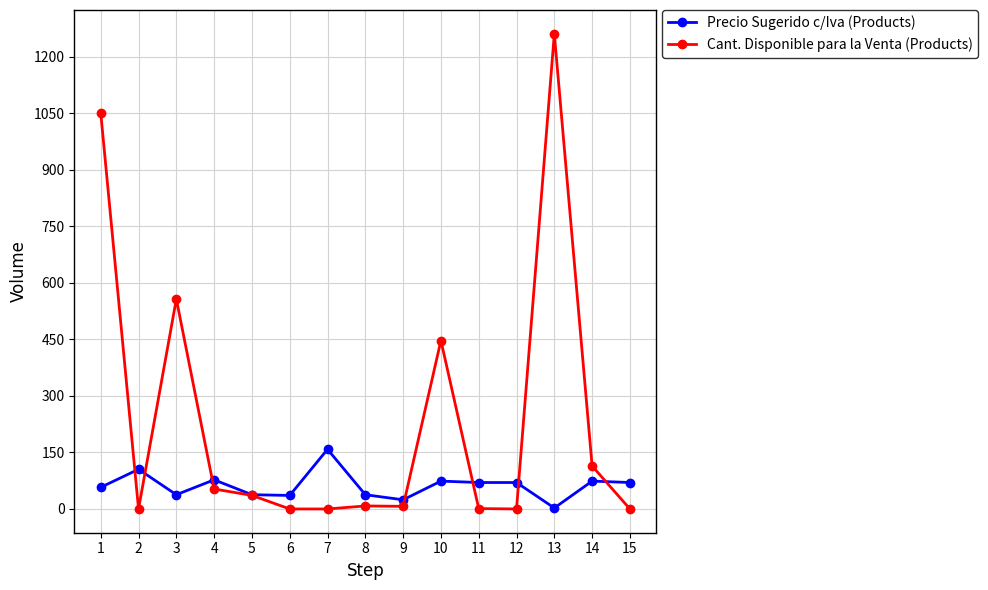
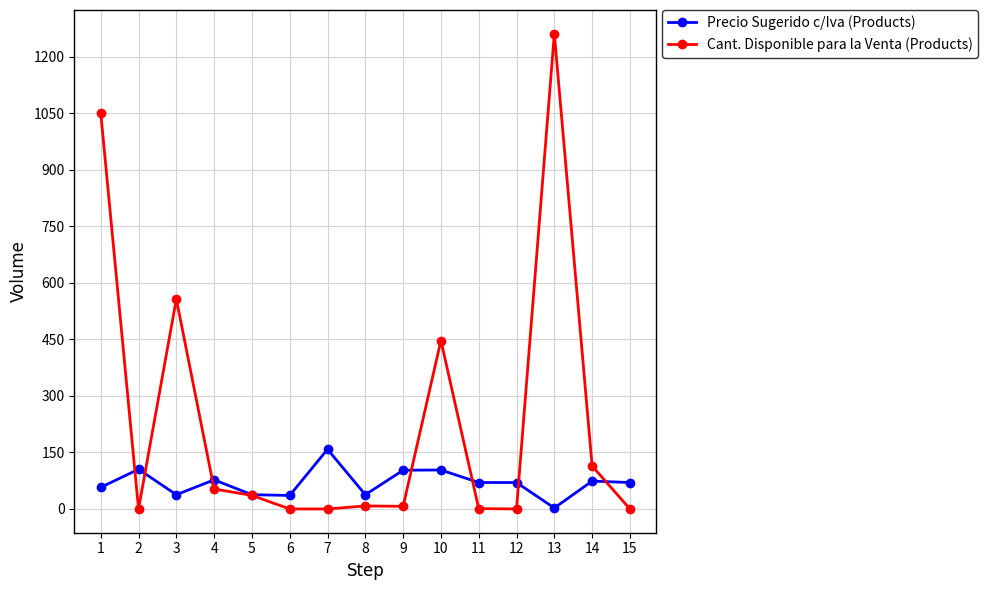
Precio Sugerido c/Iva (Products), 9: 20 -> 100
Precio Sugerido c/Iva (Products), 10: 70 -> 100
